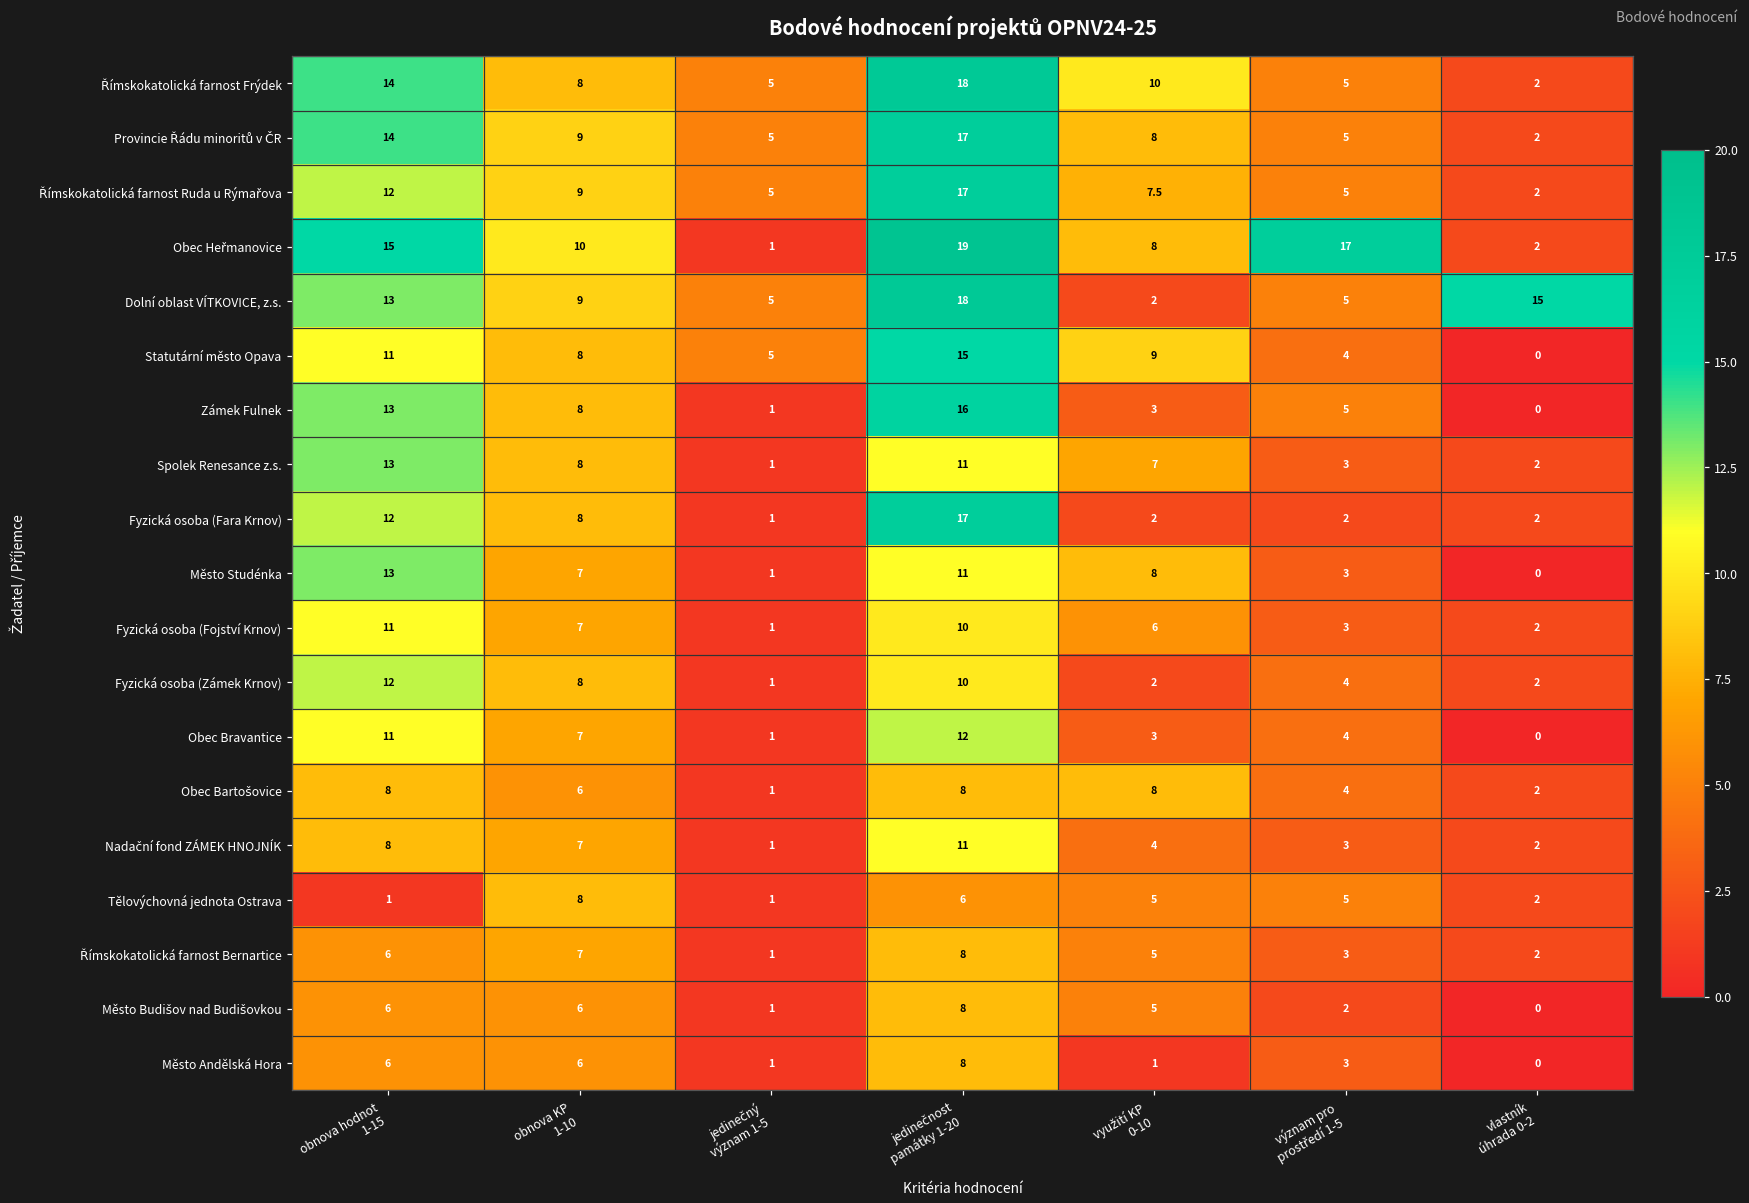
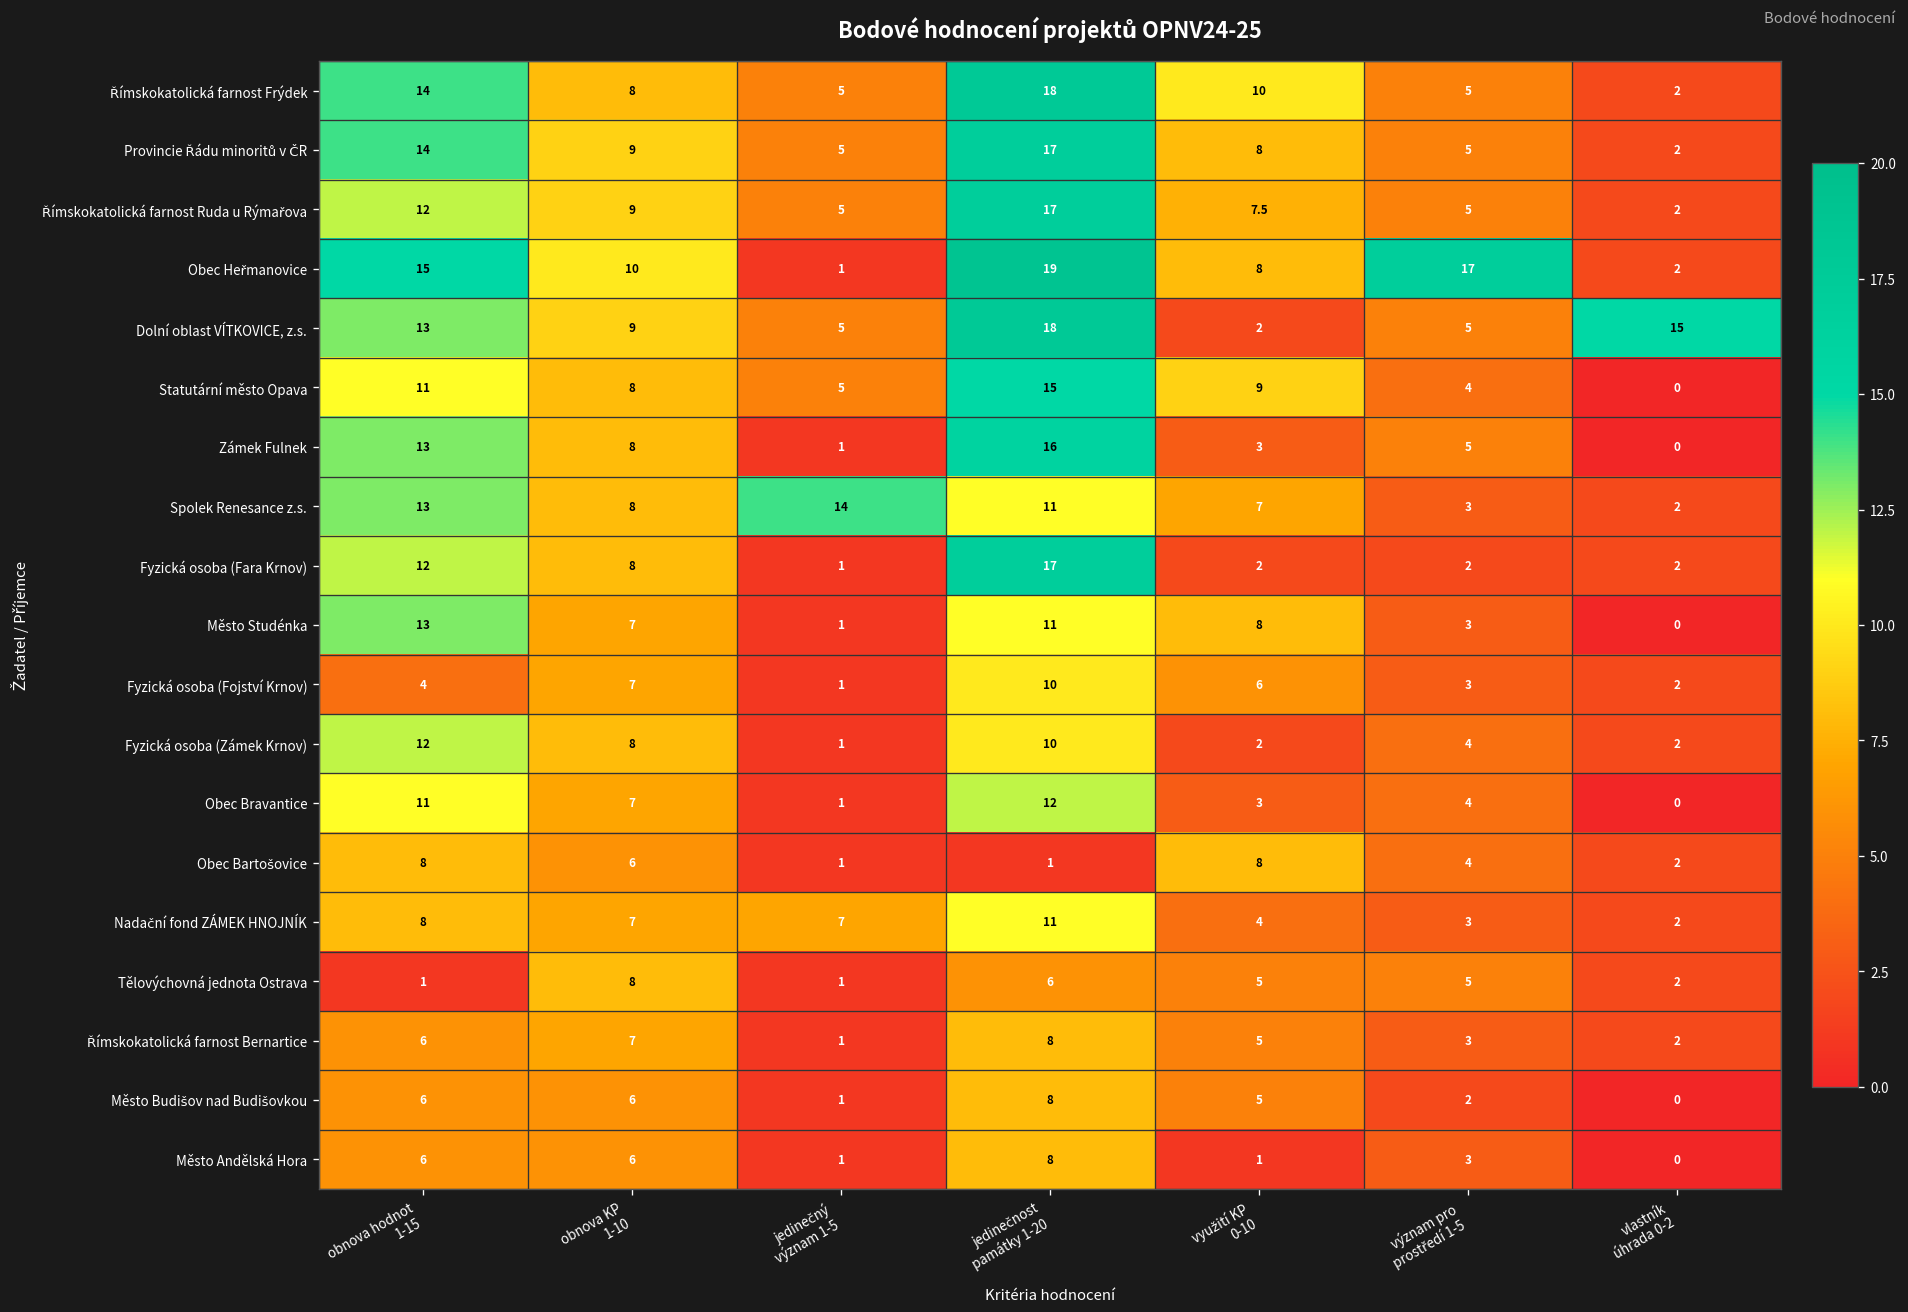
Spolek Renesance z.s., jedinečný význam 1-5: 1 -> 14
Fyzická osoba (Fojství Krnov), obnova hodnot 1-15: 11 -> 4
Obec Bartošovice, jedinečnost památky 1-20: 8 -> 1
Nadační fond ZÁMEK HNOJNÍK, jedinečný význam 1-5: 1 -> 7
